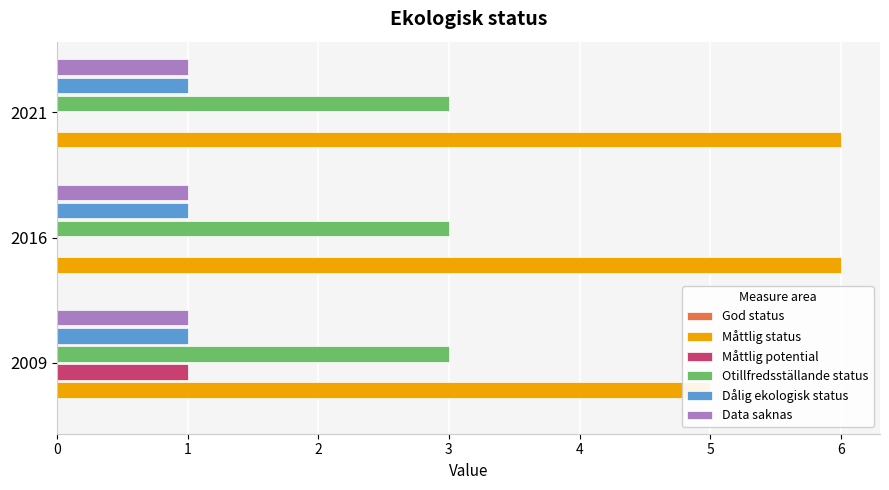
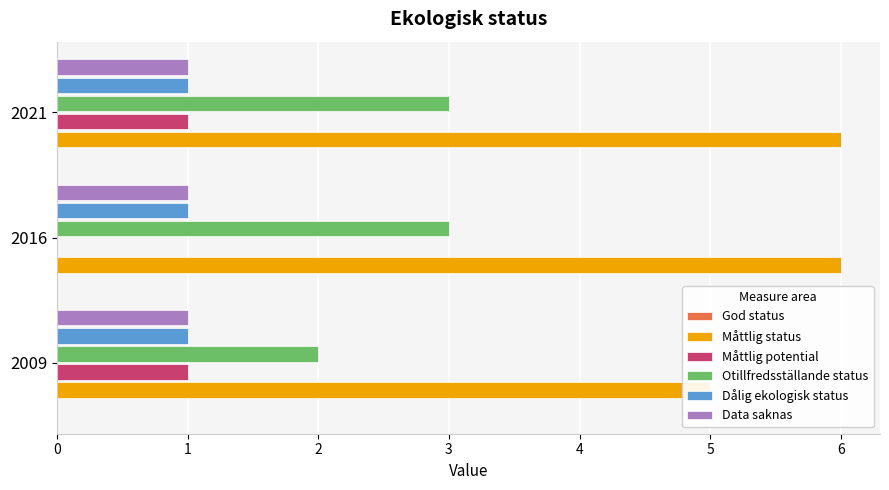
Måttlig potential, 2021: 0 -> 1
Otillfredsställande status, 2009: 3 -> 2
